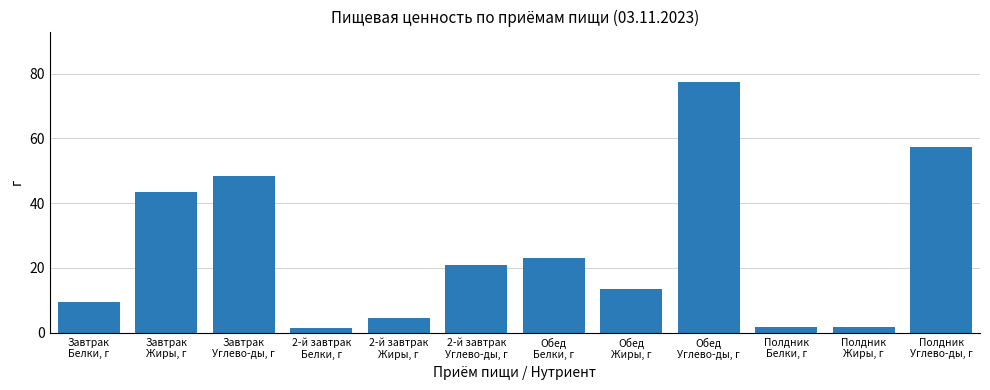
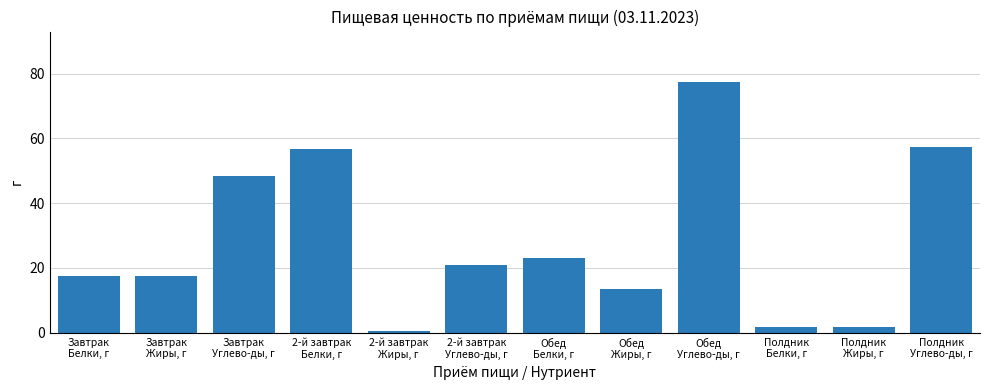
Завтрак Белки, г: 9 -> 18
Завтрак Жиры, г: 43 -> 18
2-й завтрак Белки, г: 2 -> 57
2-й завтрак Жиры, г: 5 -> 1
